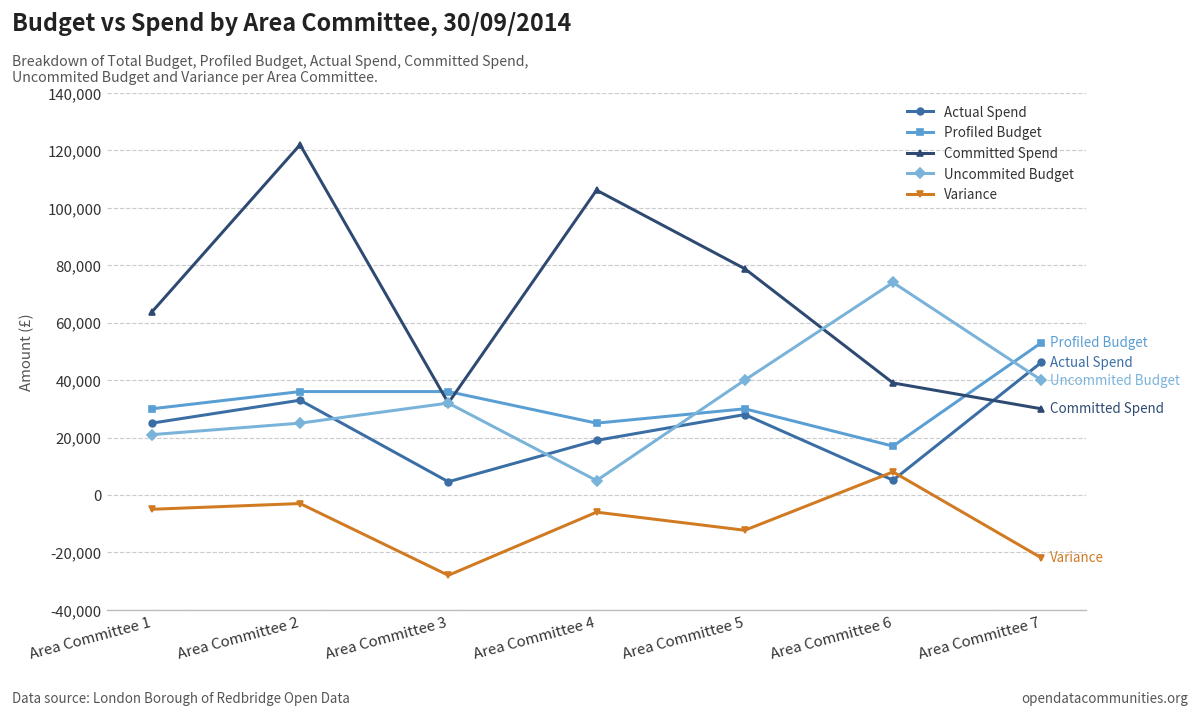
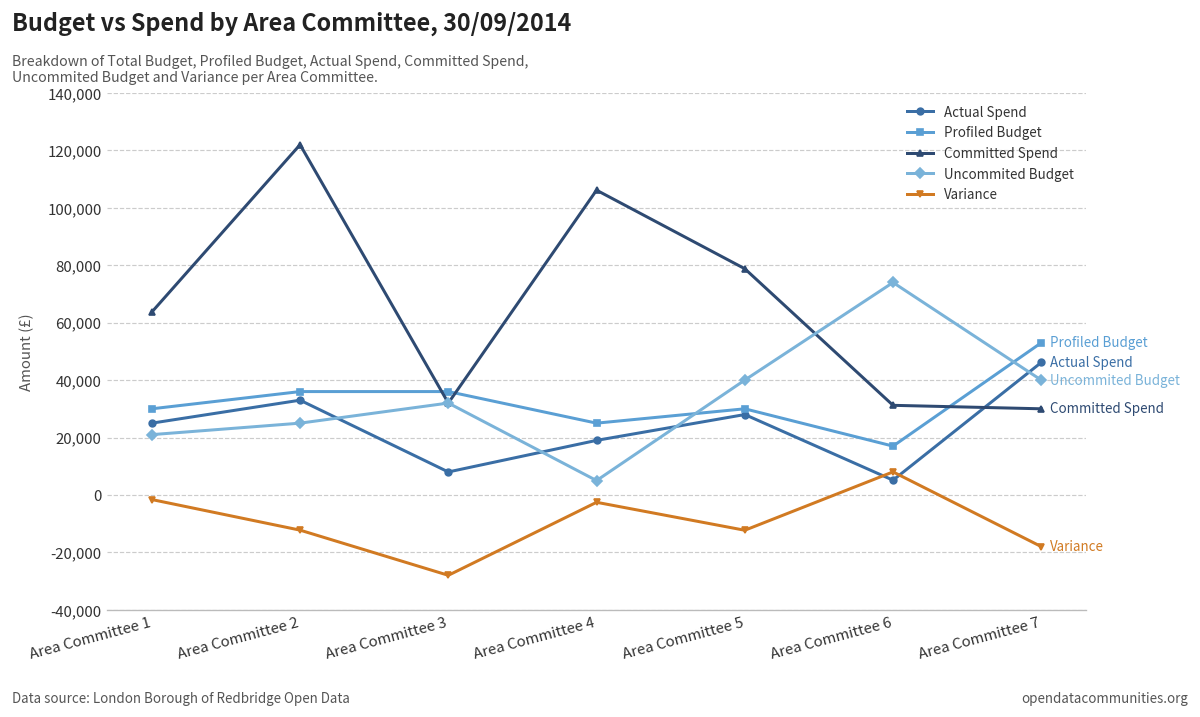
Variance, Area Committee 1: -5,000 -> -2,000
Variance, Area Committee 2: -3,000 -> -12,000
Actual Spend, Area Committee 3: 5,000 -> 8,000
Variance, Area Committee 4: -6,000 -> -3,000
Committed Spend, Area Committee 6: 39,000 -> 31,000
Variance, Area Committee 7: -22,000 -> -18,000
